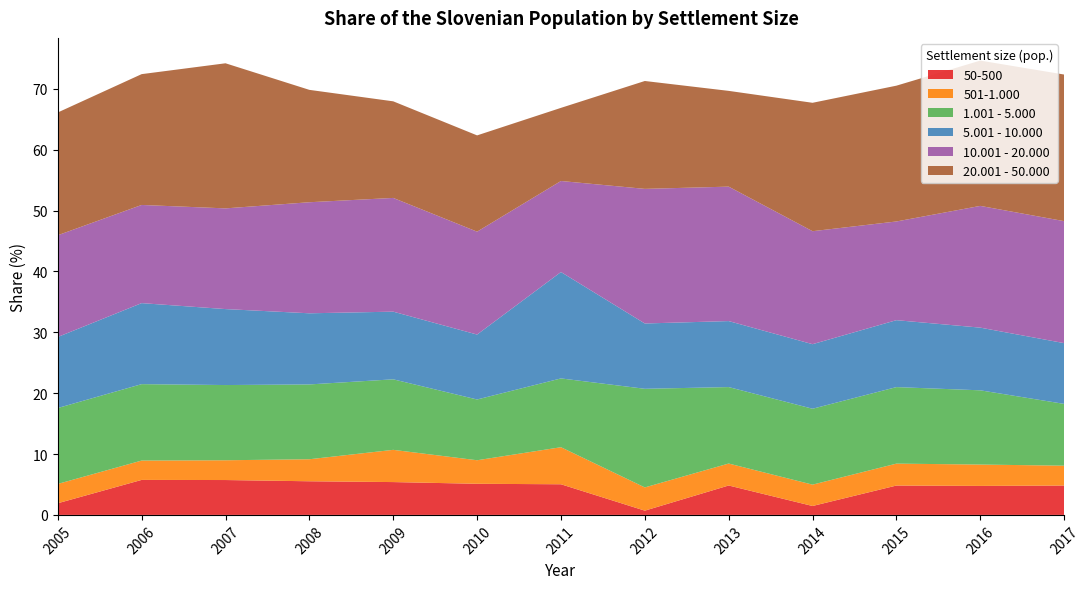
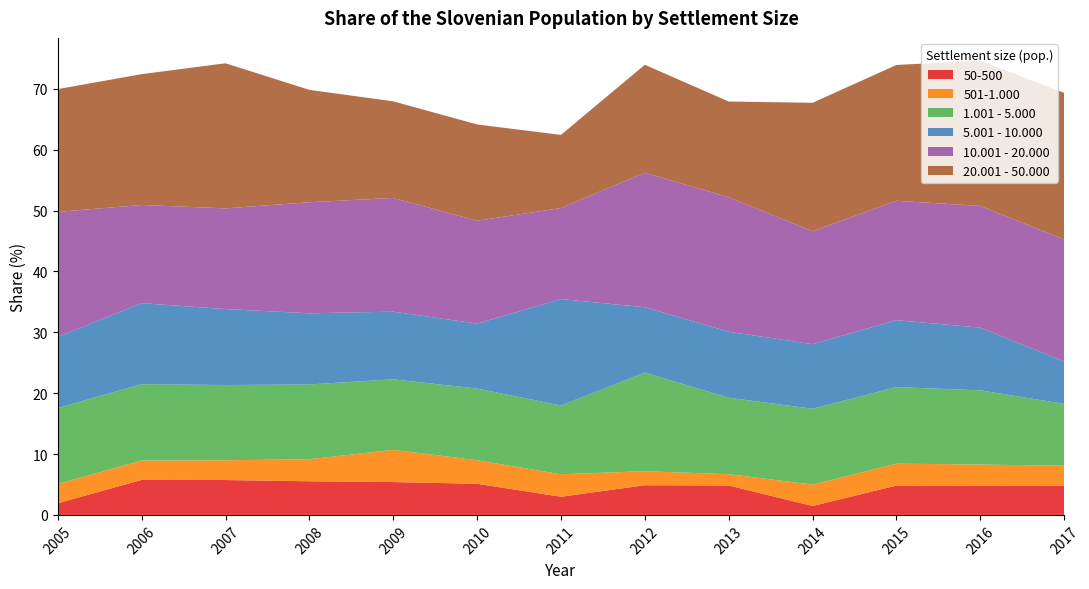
10.001 - 20.000, 2005: 17 -> 21
1.001 - 5.000, 2010: 10 -> 12
50-500, 2011: 5 -> 3
501-1.000, 2011: 6 -> 4
50-500, 2012: 1 -> 5
501-1.000, 2012: 4 -> 2
501-1.000, 2013: 4 -> 2
10.001 - 20.000, 2015: 16 -> 20
5.001 - 10.000, 2017: 10 -> 7
